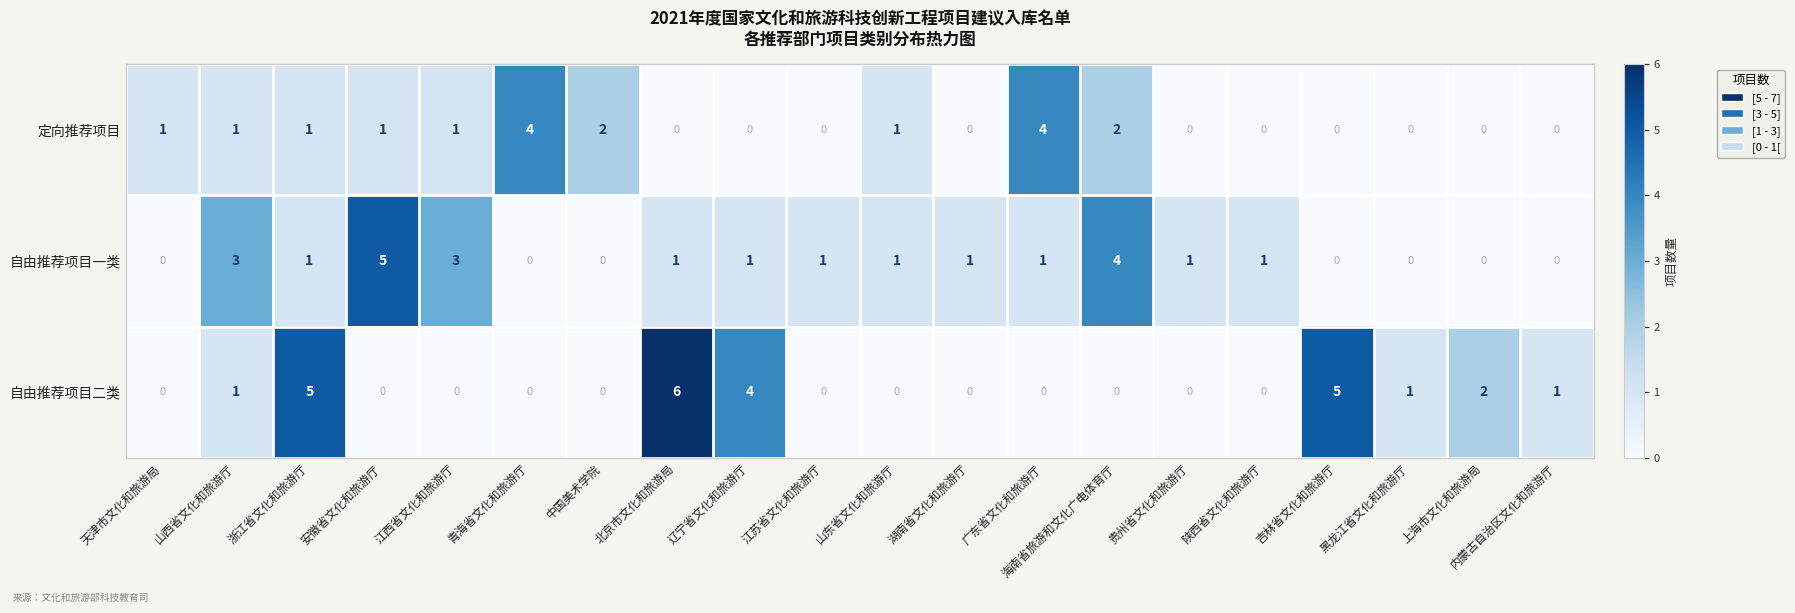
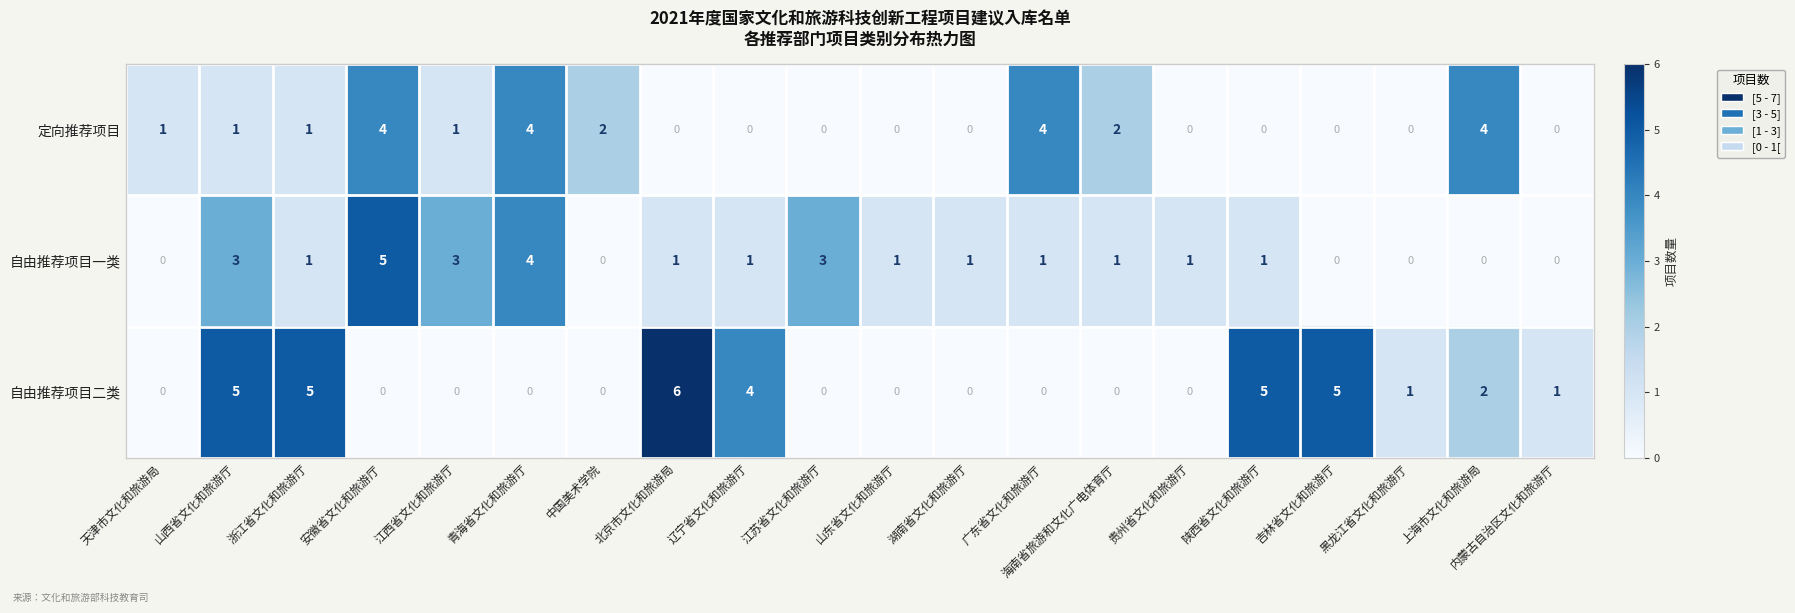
定向推荐项目, 安徽省文化和旅游厅: 1 -> 4
定向推荐项目, 山东省文化和旅游厅: 1 -> 0
定向推荐项目, 上海市文化和旅游局: 0 -> 4
自由推荐项目一类, 青海省文化和旅游厅: 0 -> 4
自由推荐项目一类, 江苏省文化和旅游厅: 1 -> 3
自由推荐项目一类, 海南省旅游和文化广电体育厅: 4 -> 1
自由推荐项目二类, 山西省文化和旅游厅: 1 -> 5
自由推荐项目二类, 陕西省文化和旅游厅: 0 -> 5
